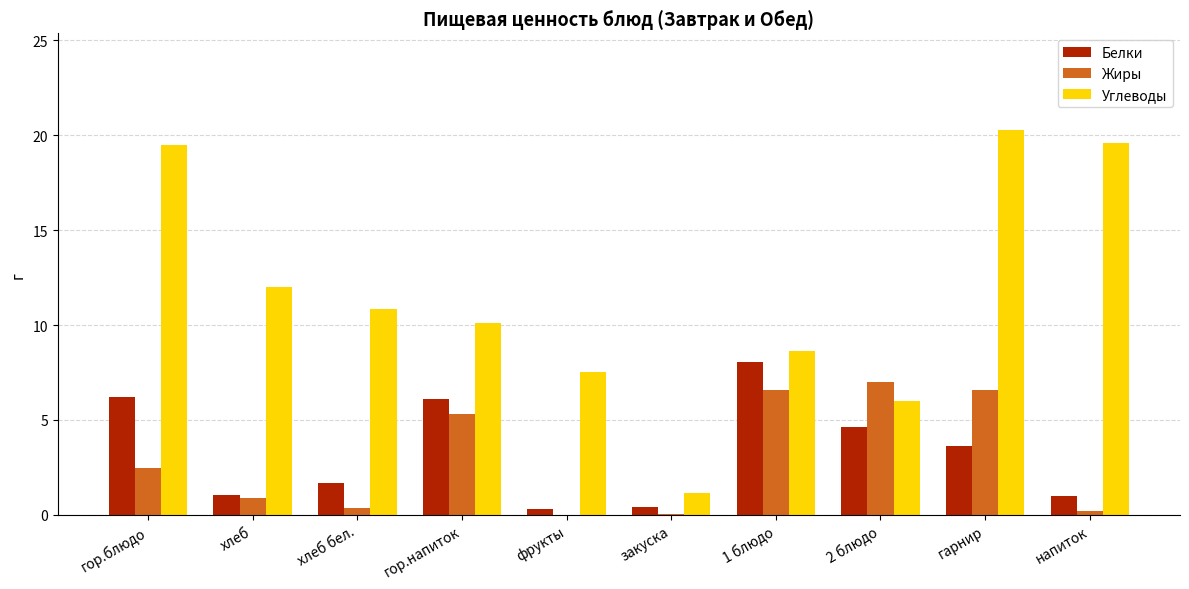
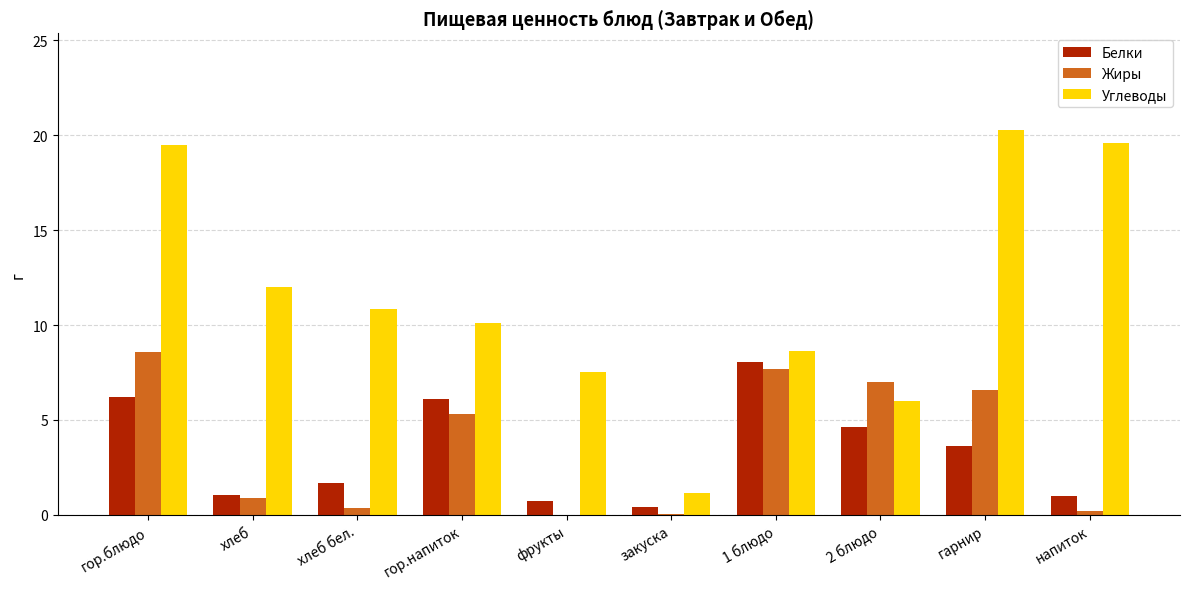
Жиры, гор.блюдо: 2.5 -> 8.6
Белки, фрукты: 0.3 -> 0.8
Жиры, 1 блюдо: 6.6 -> 7.7
